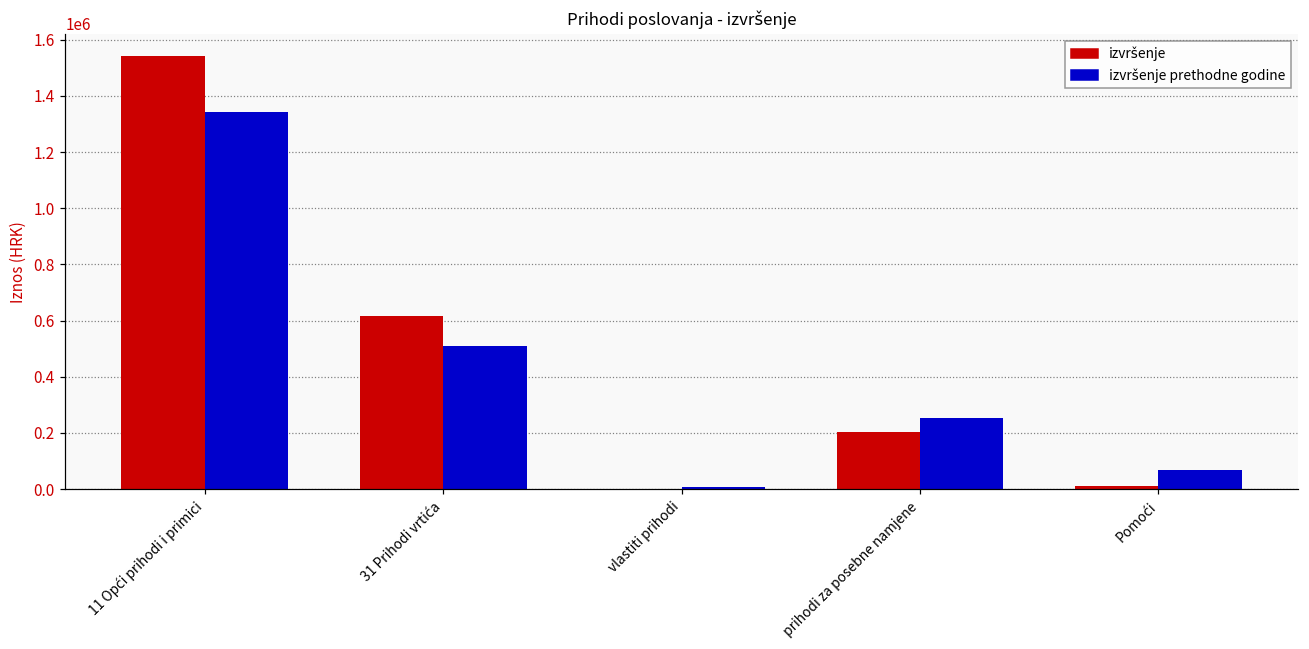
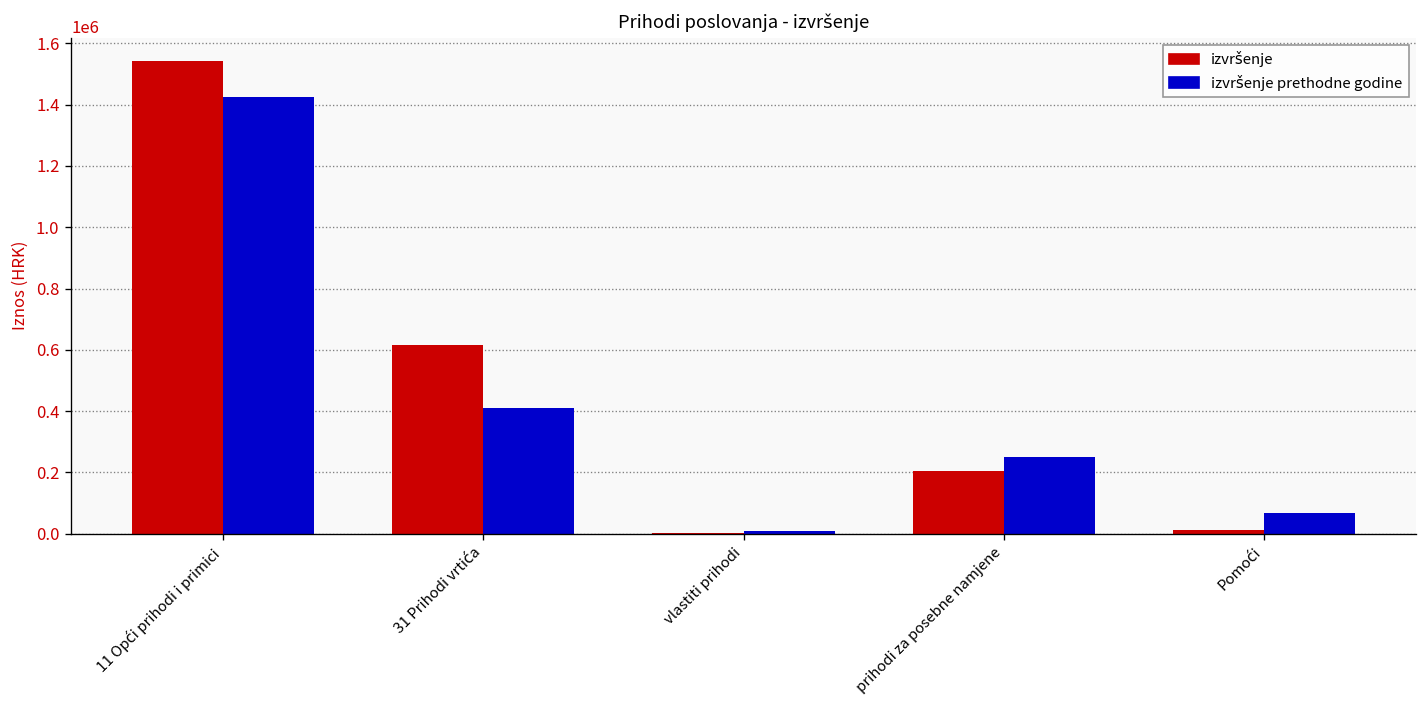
izvršenje prethodne godine, 11 Opći prihodi i primici: 1340000 -> 1420000
izvršenje prethodne godine, 31 Prihodi vrtića: 510000 -> 410000
